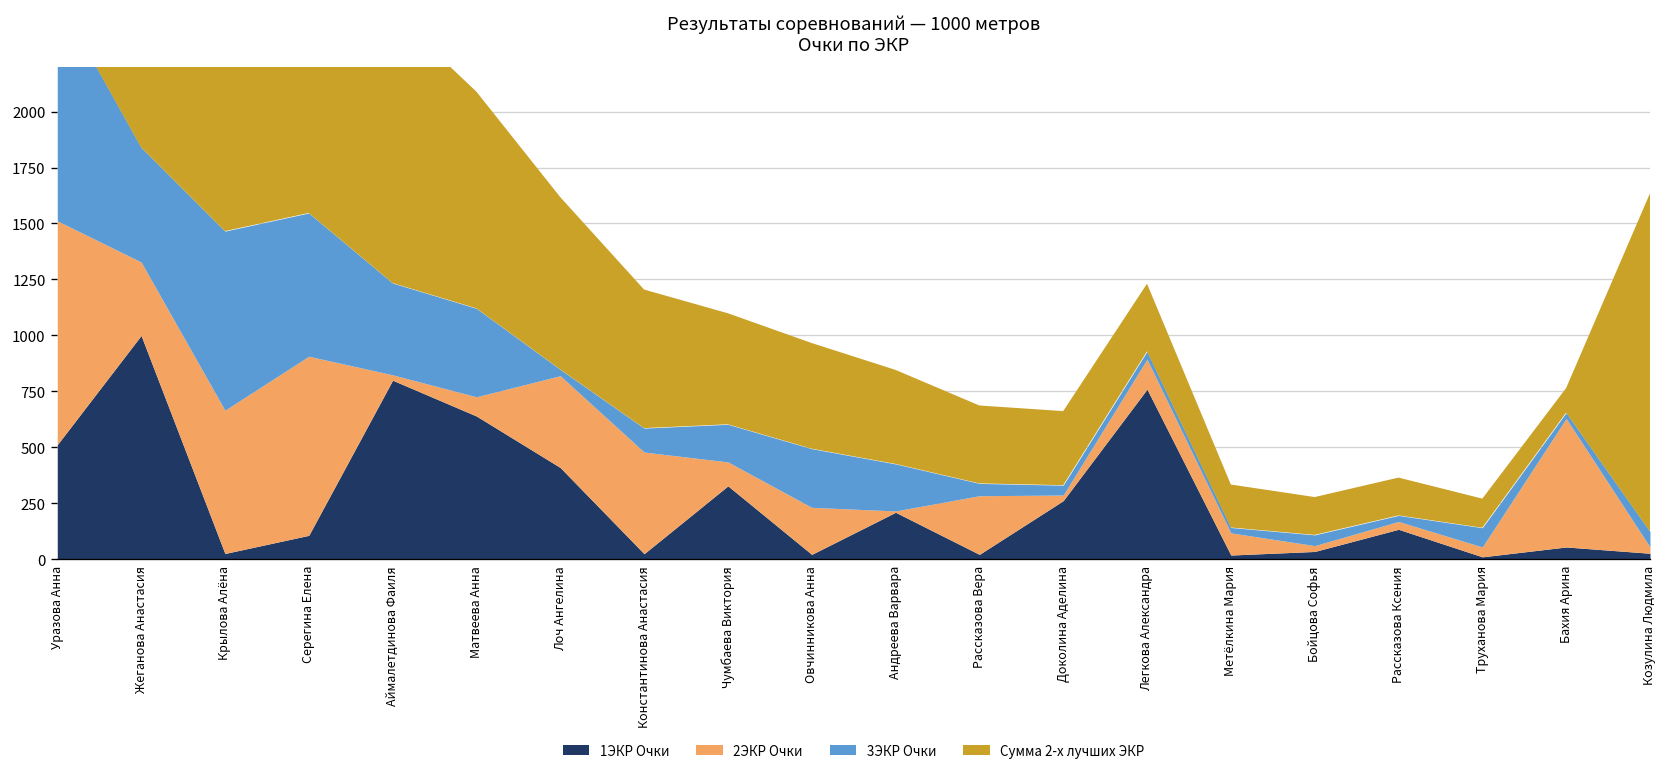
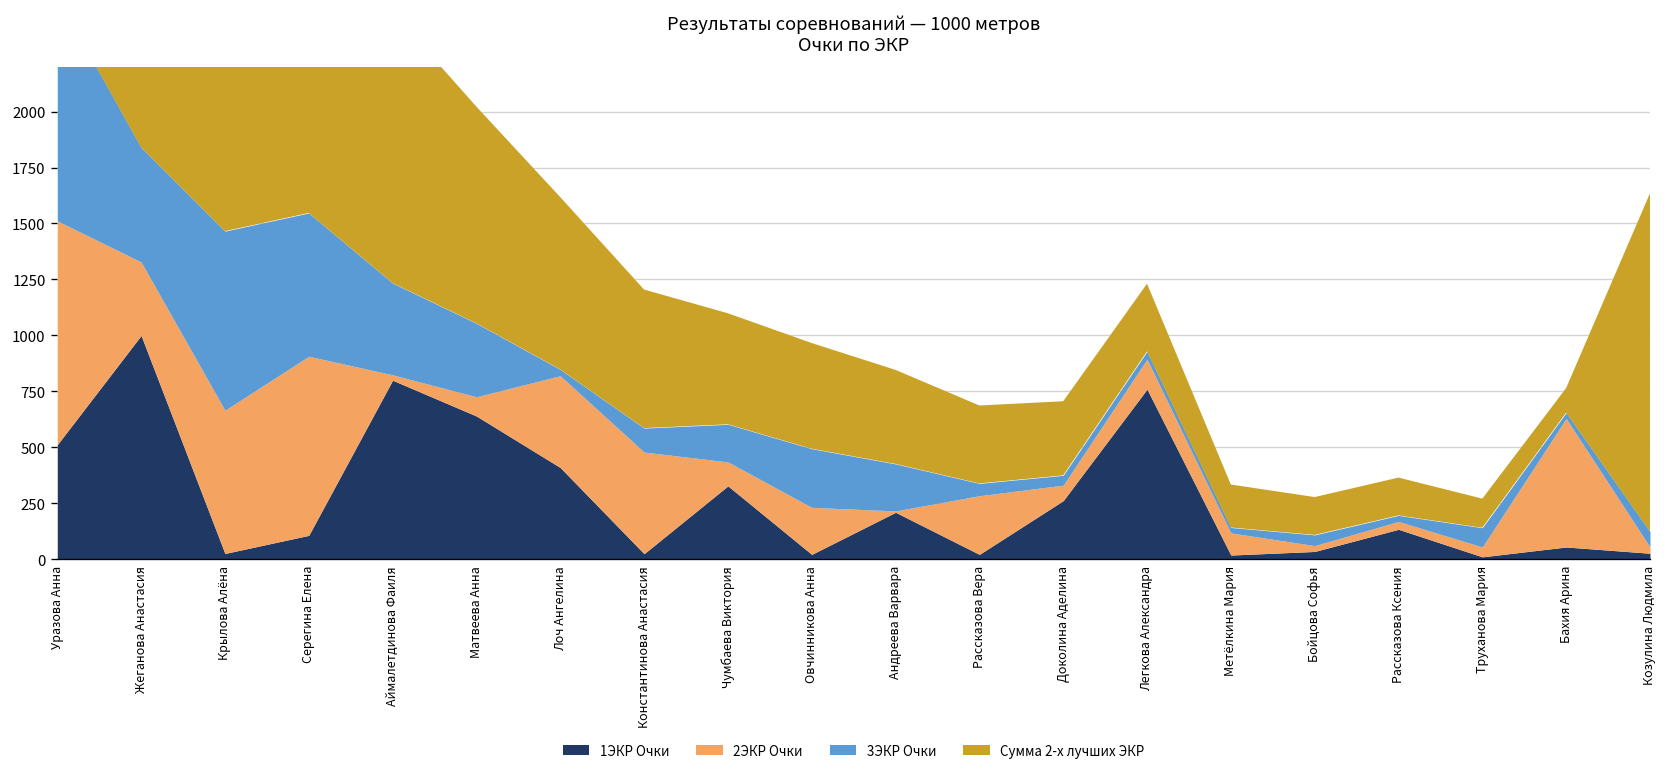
3ЭКР Очки, Матвеева Анна: 400 -> 330
2ЭКР Очки, Доколина Аделина: 30 -> 70
